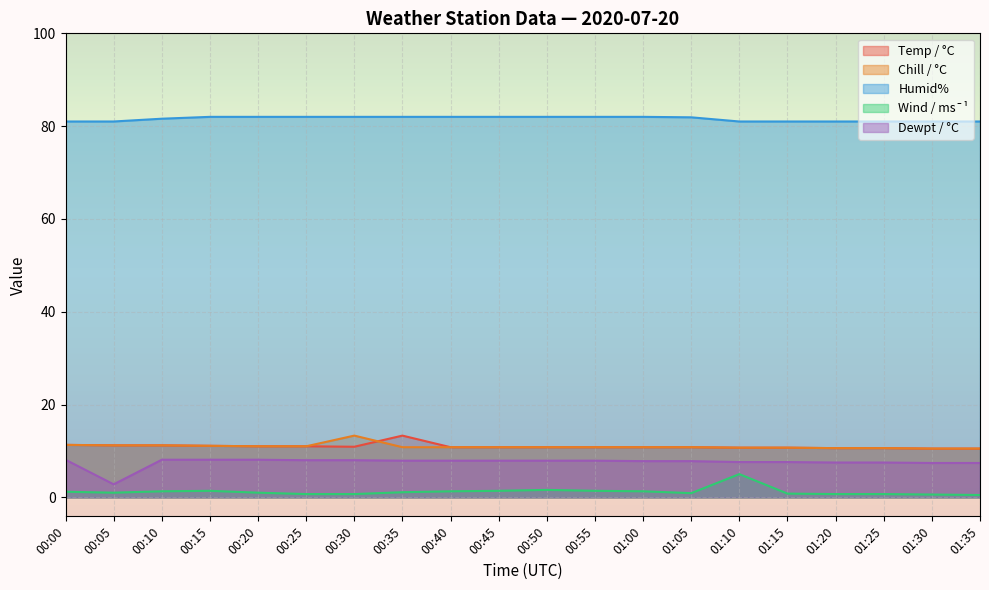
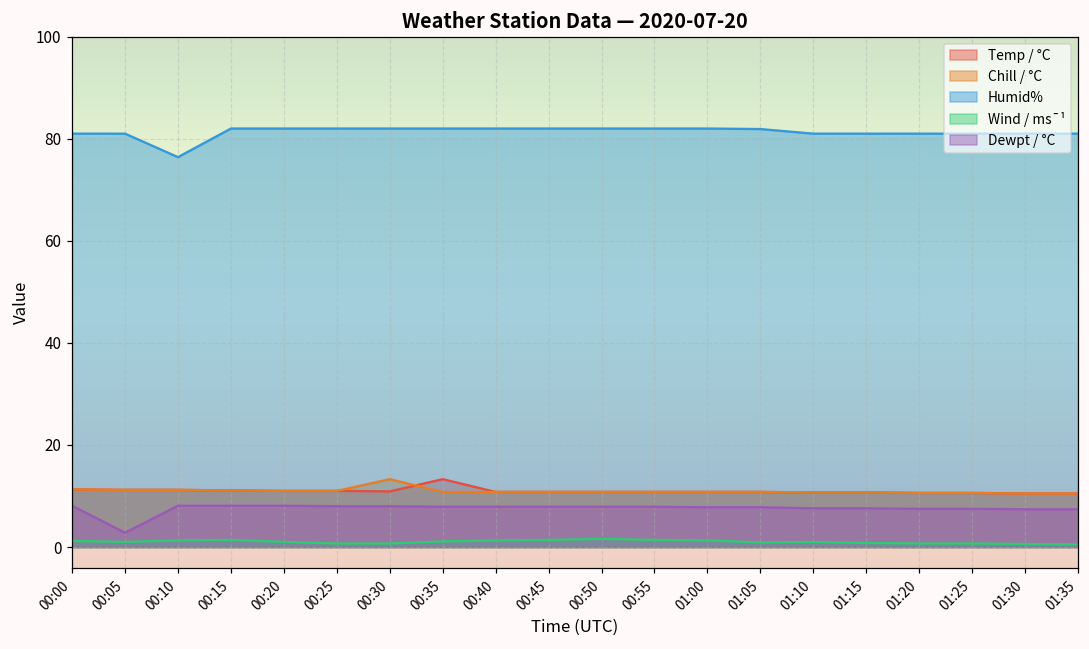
Humid%, 00:10: 82 -> 76
Wind / ms¯¹, 01:10: 5 -> 1
